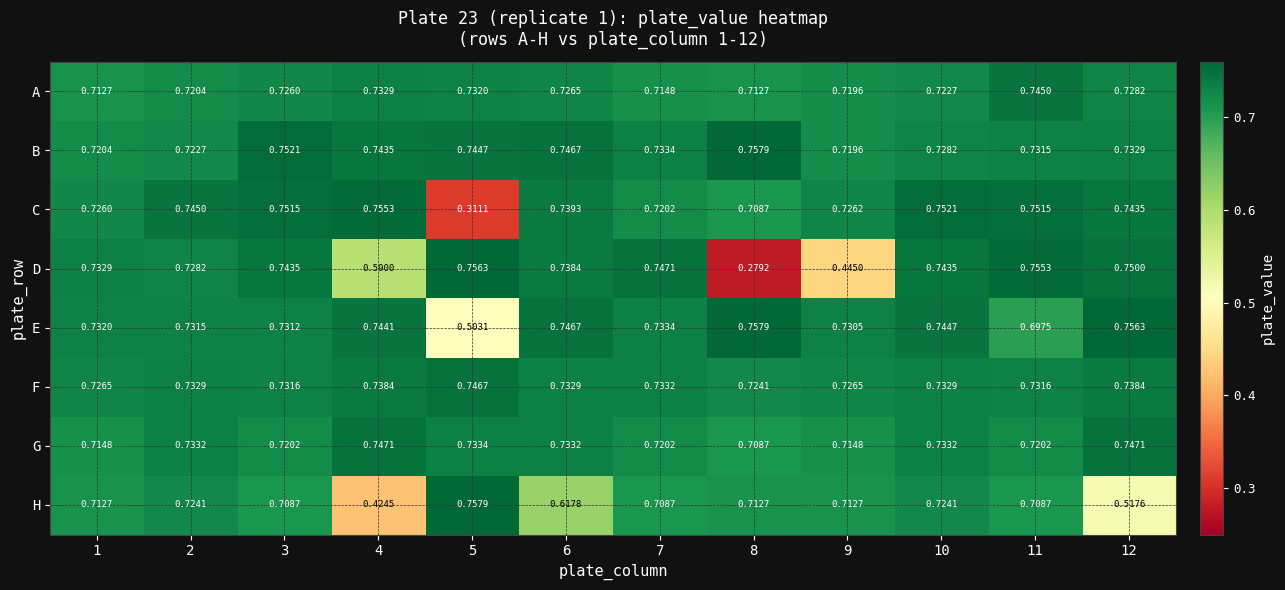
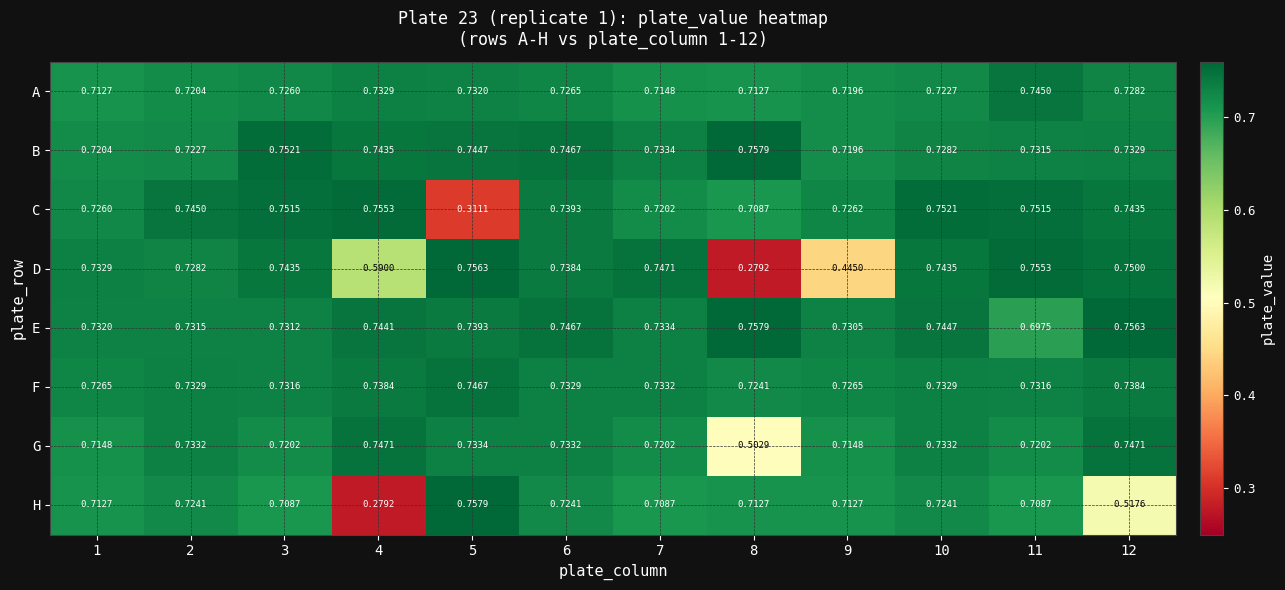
E, 5: 0.5031 -> 0.7393
G, 8: 0.7087 -> 0.5029
H, 4: 0.4245 -> 0.2792
H, 6: 0.6178 -> 0.7241
